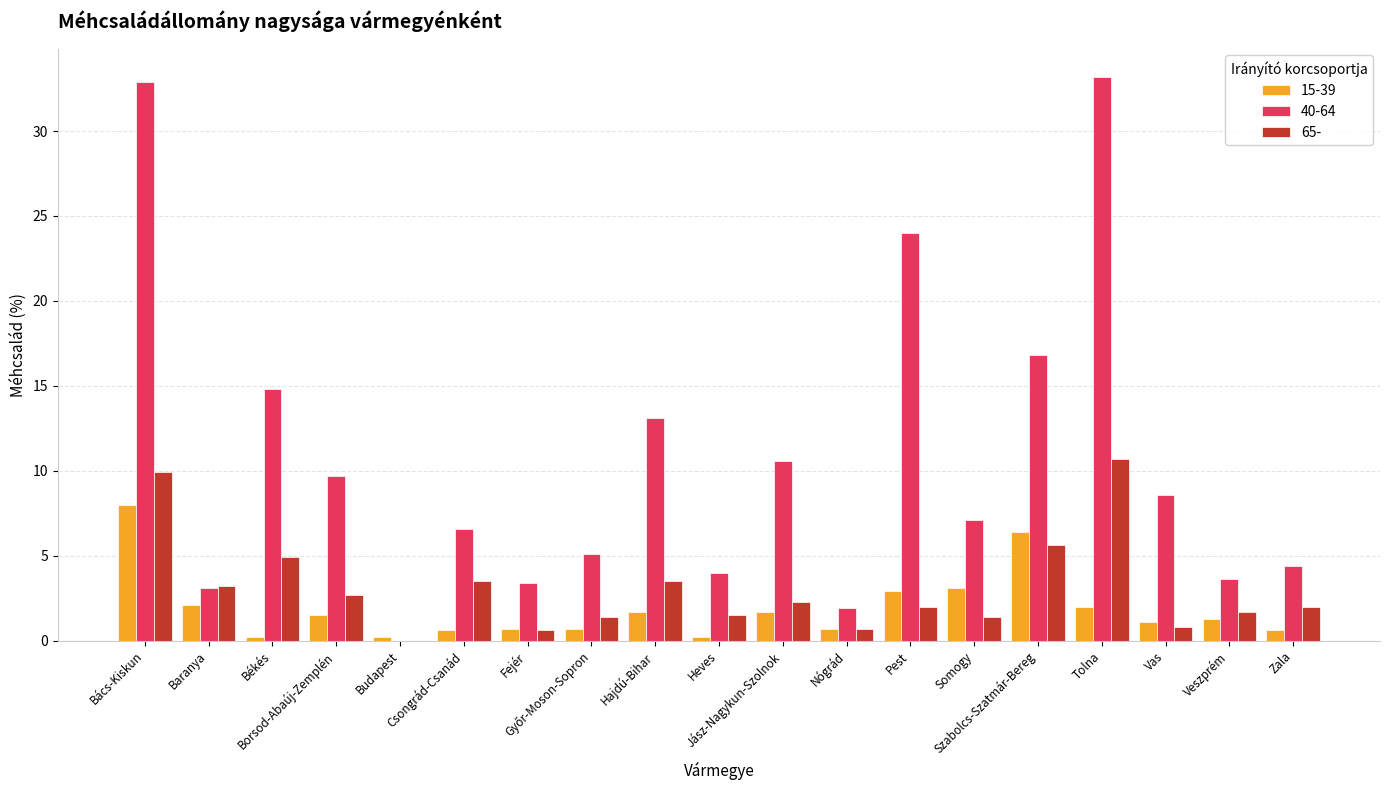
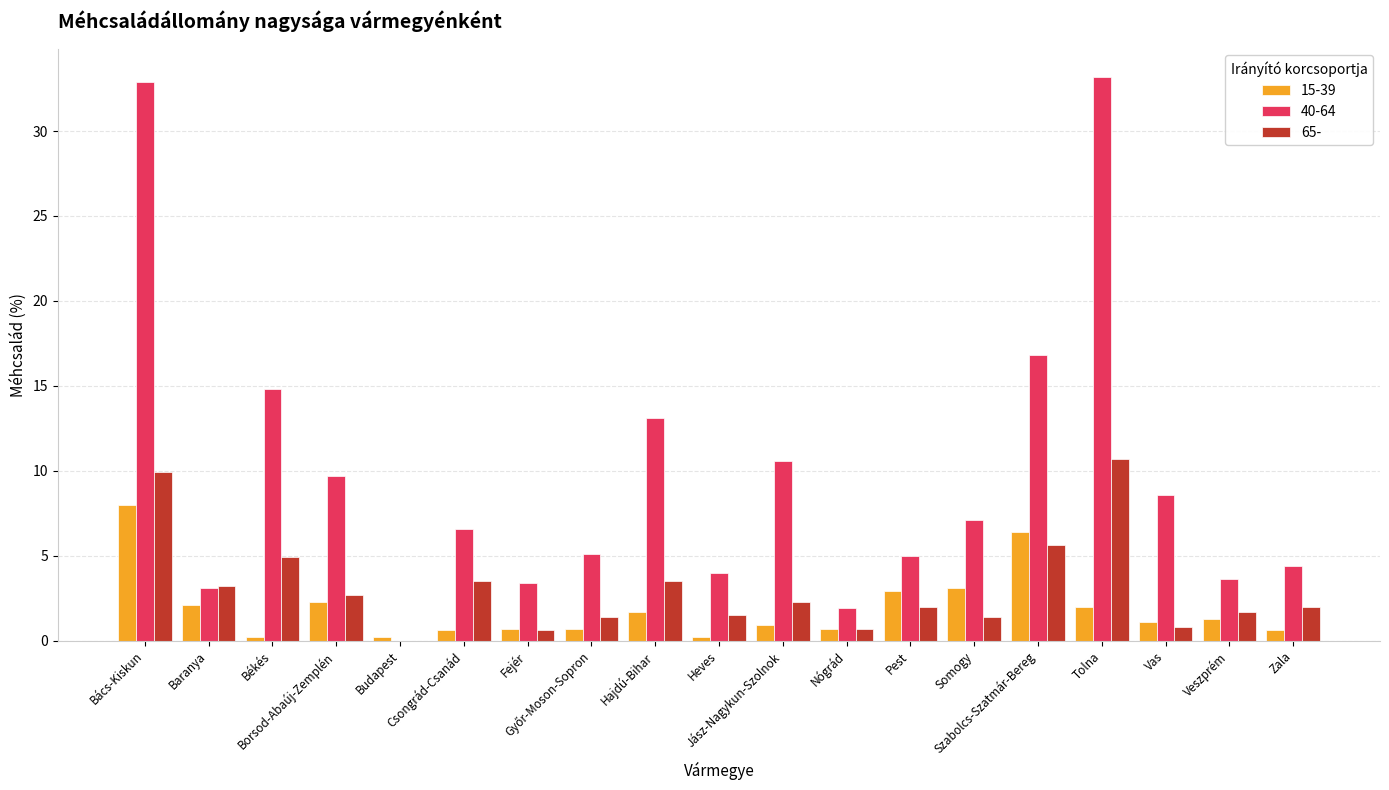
15-39, Borsod-Abaúj-Zemplén: 1.5 -> 2.3
15-39, Jász-Nagykun-Szolnok: 1.7 -> 0.9
40-64, Pest: 24 -> 5
